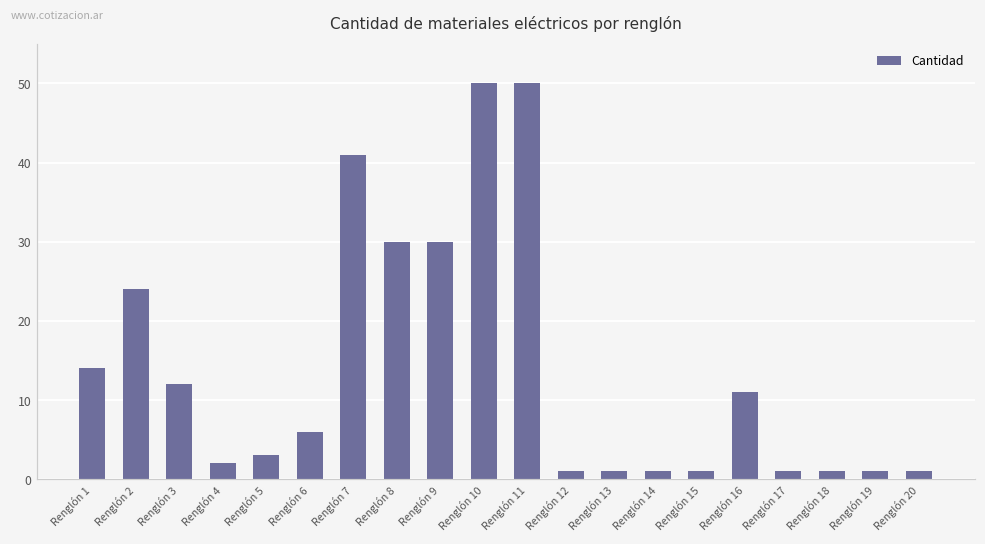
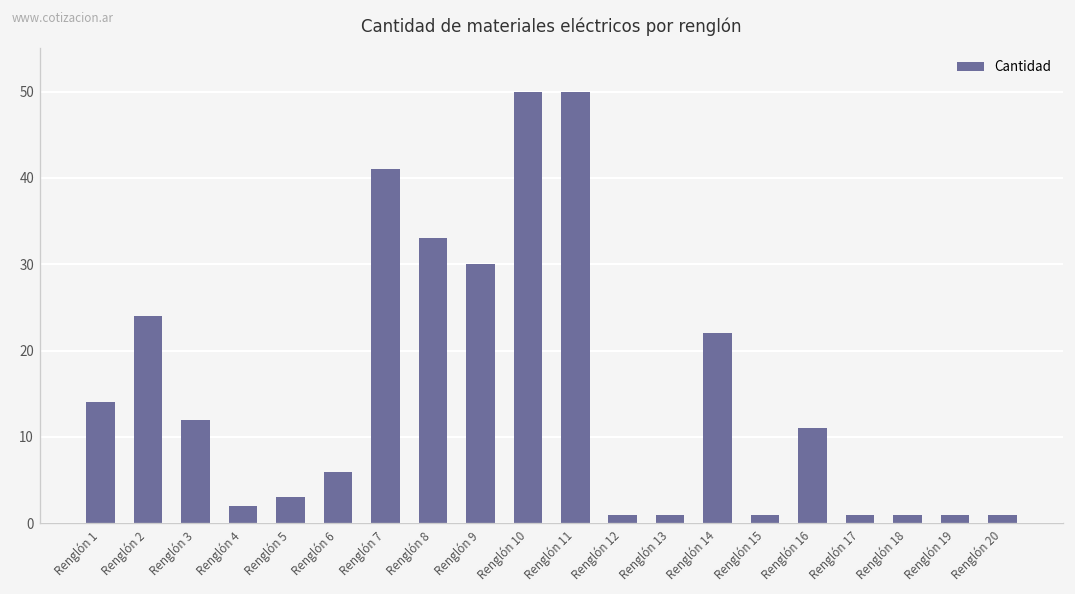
Renglón 8: 30 -> 33
Renglón 14: 1 -> 22
